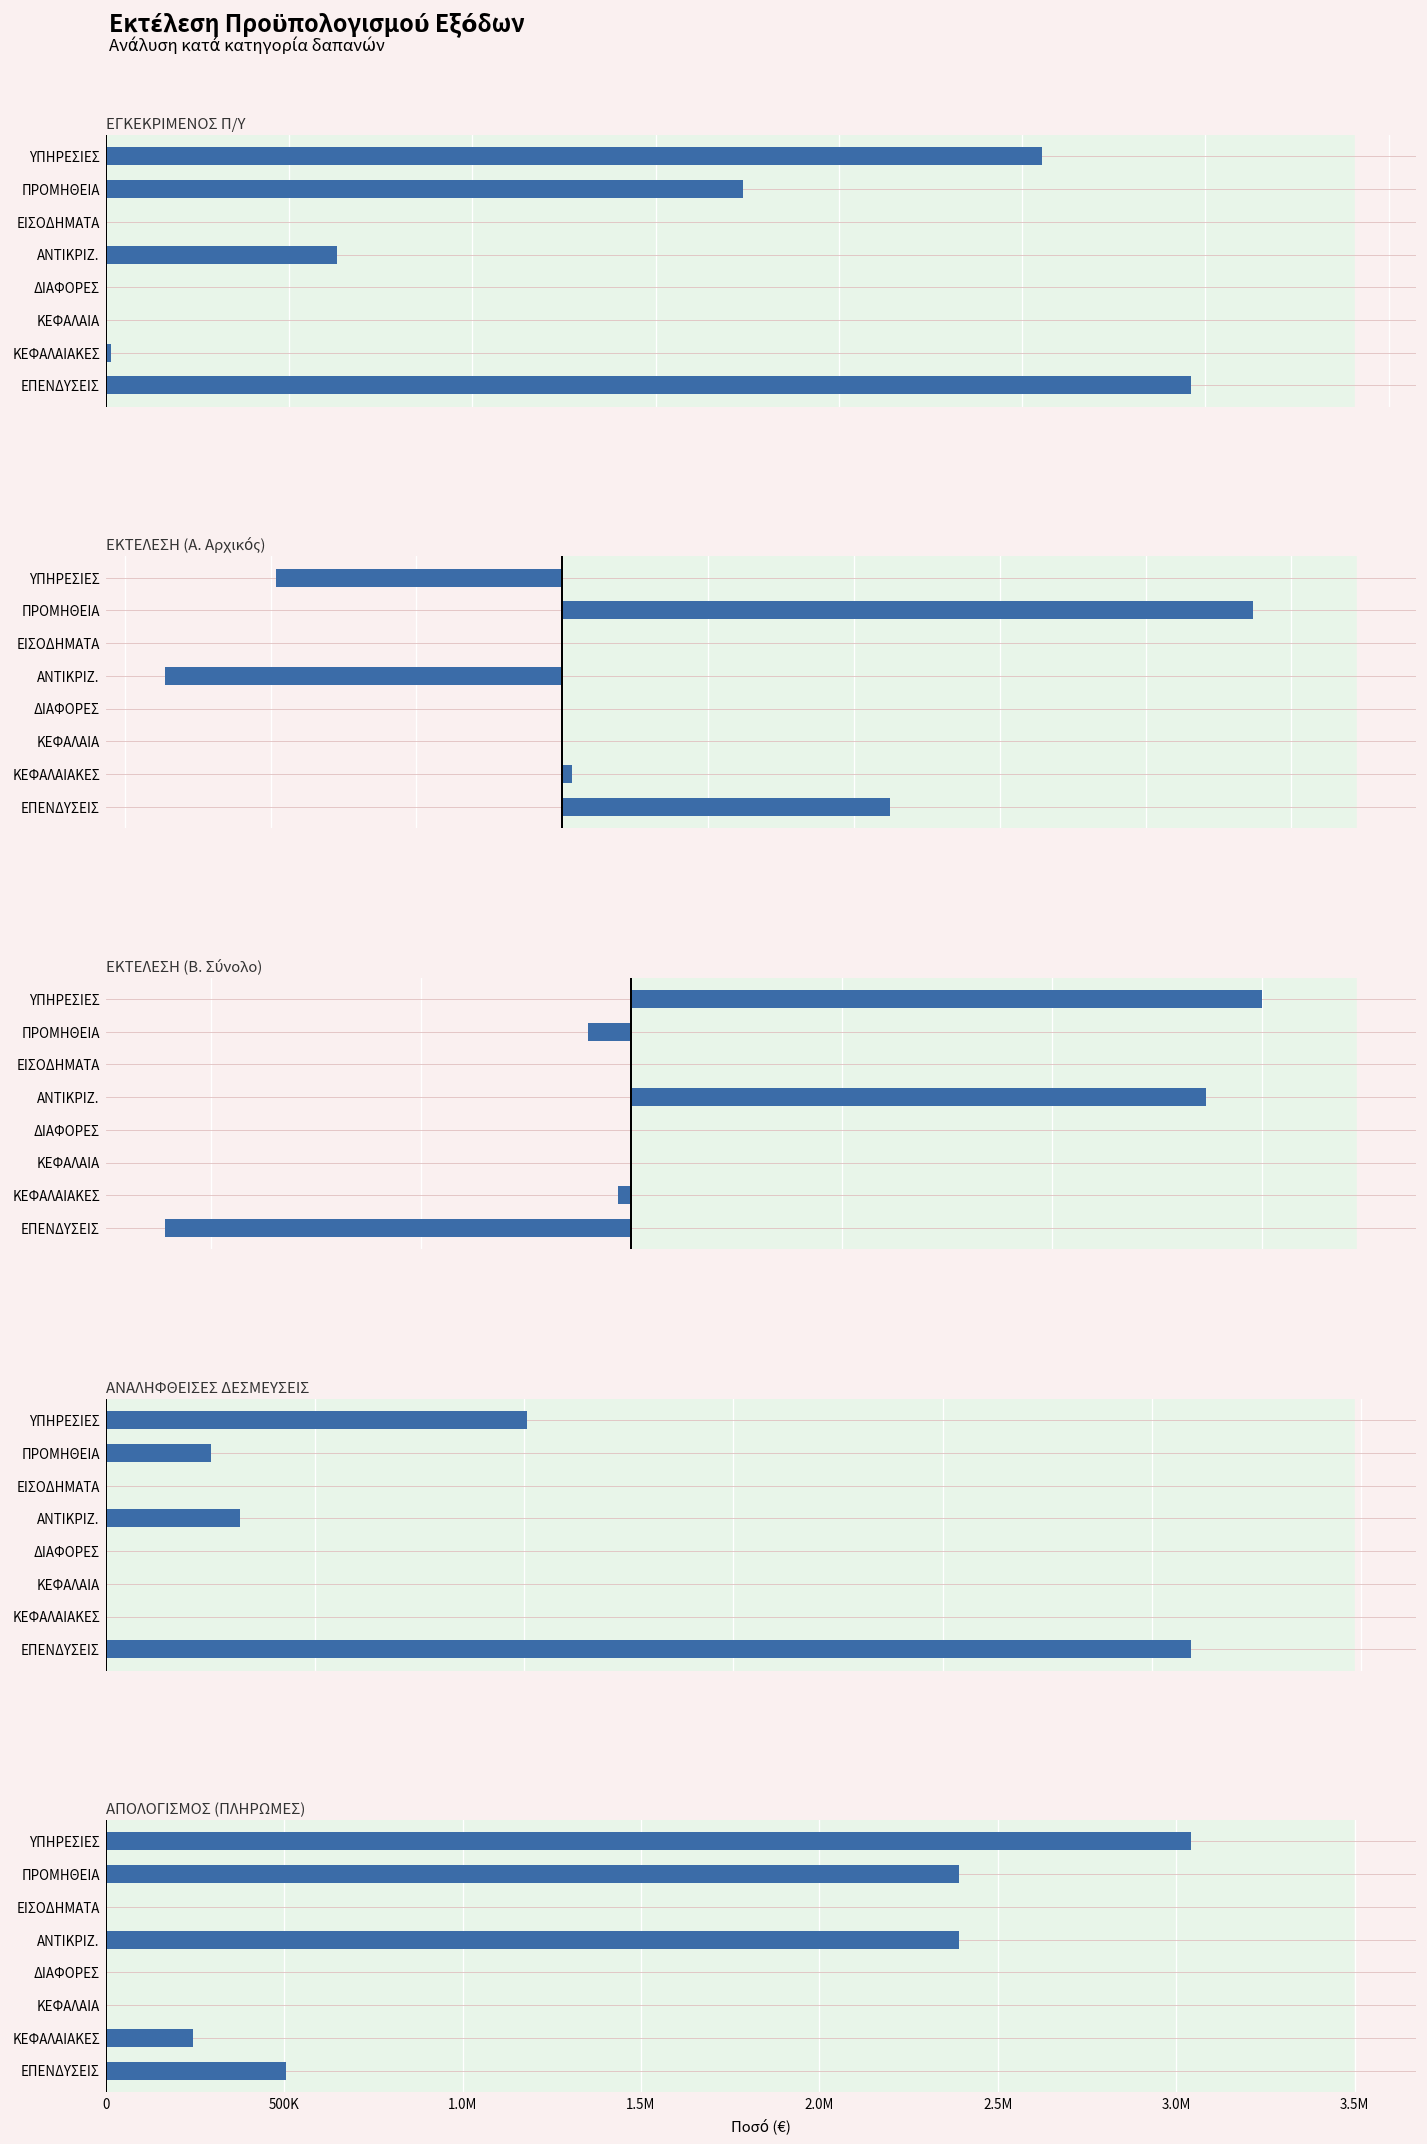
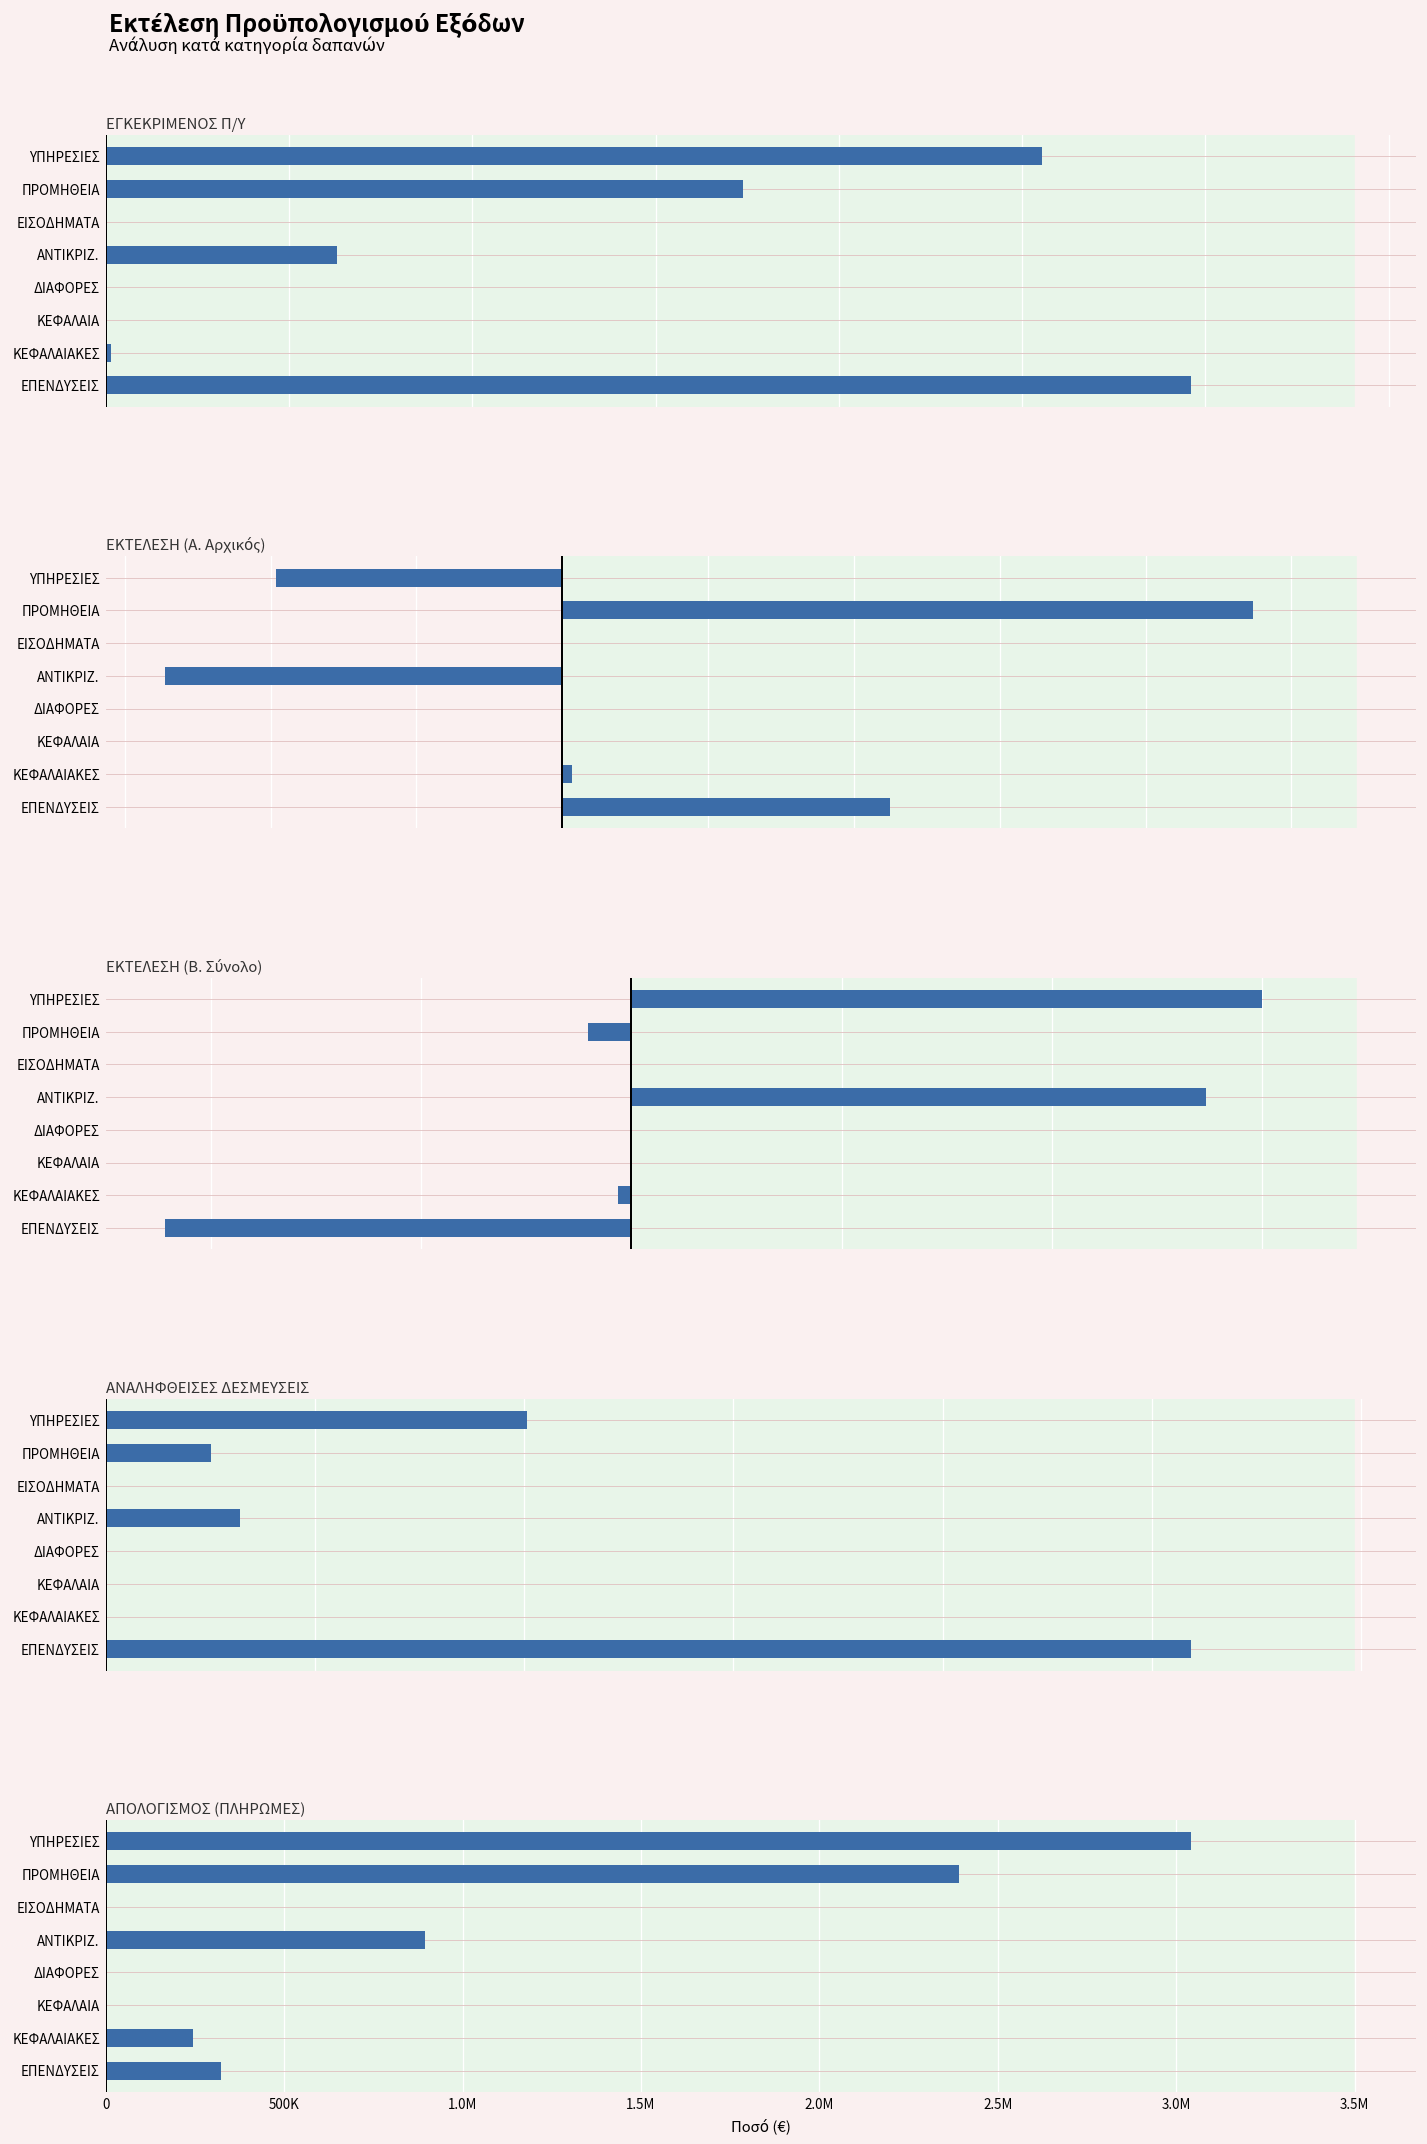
ΑΠΟΛΟΓΙΣΜΟΣ (ΠΛΗΡΩΜΕΣ), ΑΝΤΙΚΡΙΖ.: 2390000 -> 900000
ΑΠΟΛΟΓΙΣΜΟΣ (ΠΛΗΡΩΜΕΣ), ΕΠΕΝΔΥΣΕΙΣ: 510000 -> 320000
